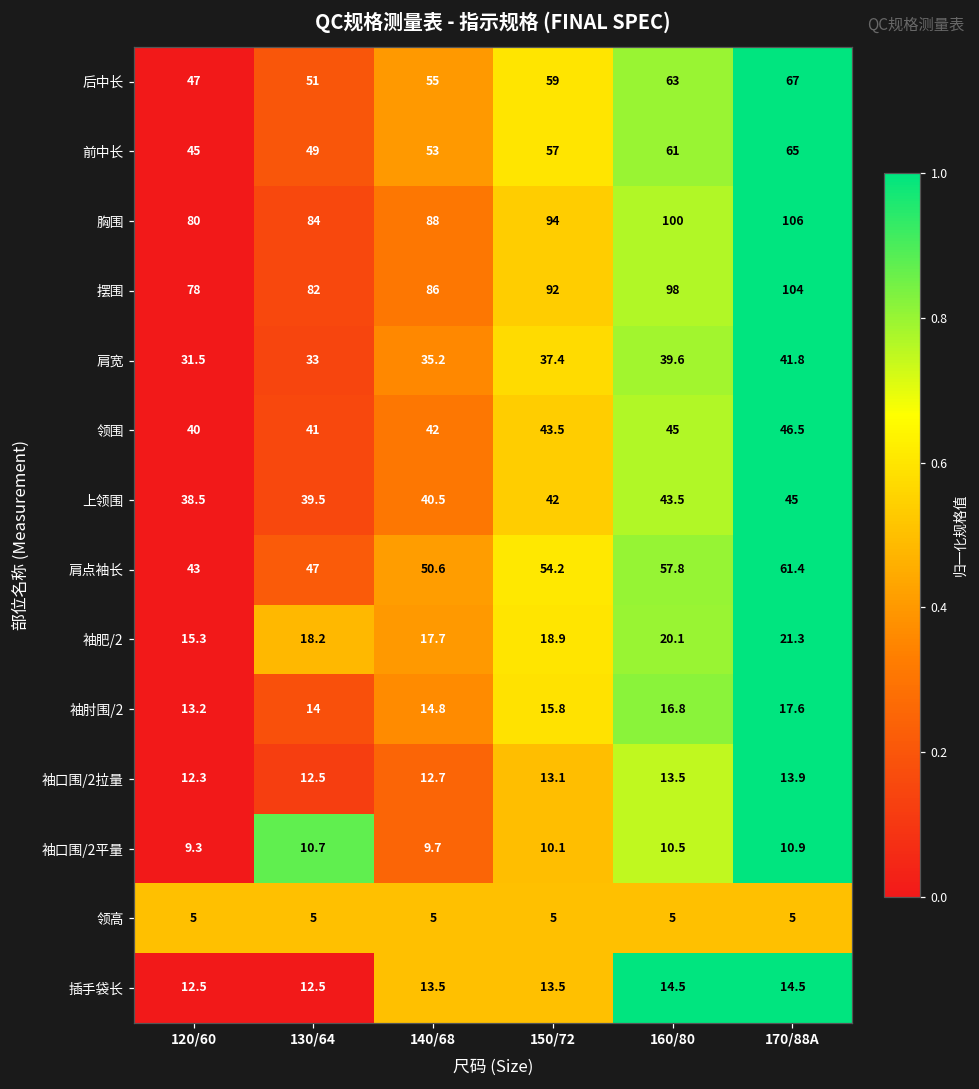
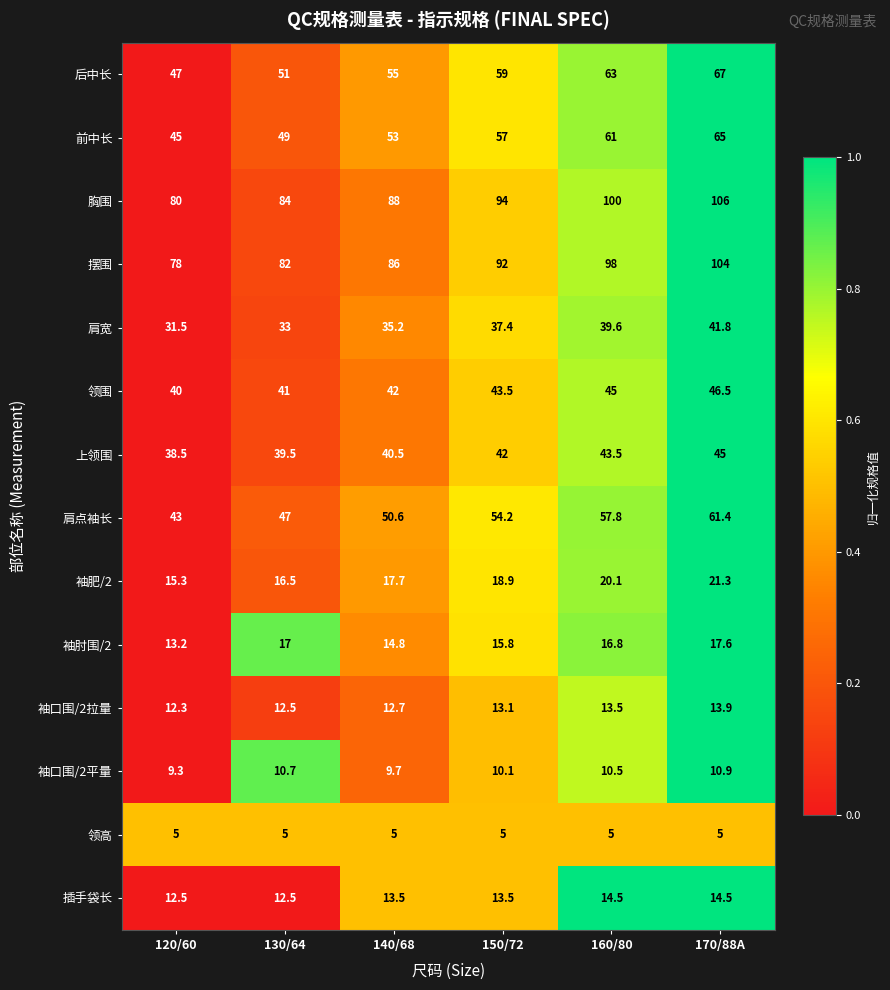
袖肥/2, 130/64: 18.2 -> 16.5
袖肘围/2, 130/64: 14 -> 17
